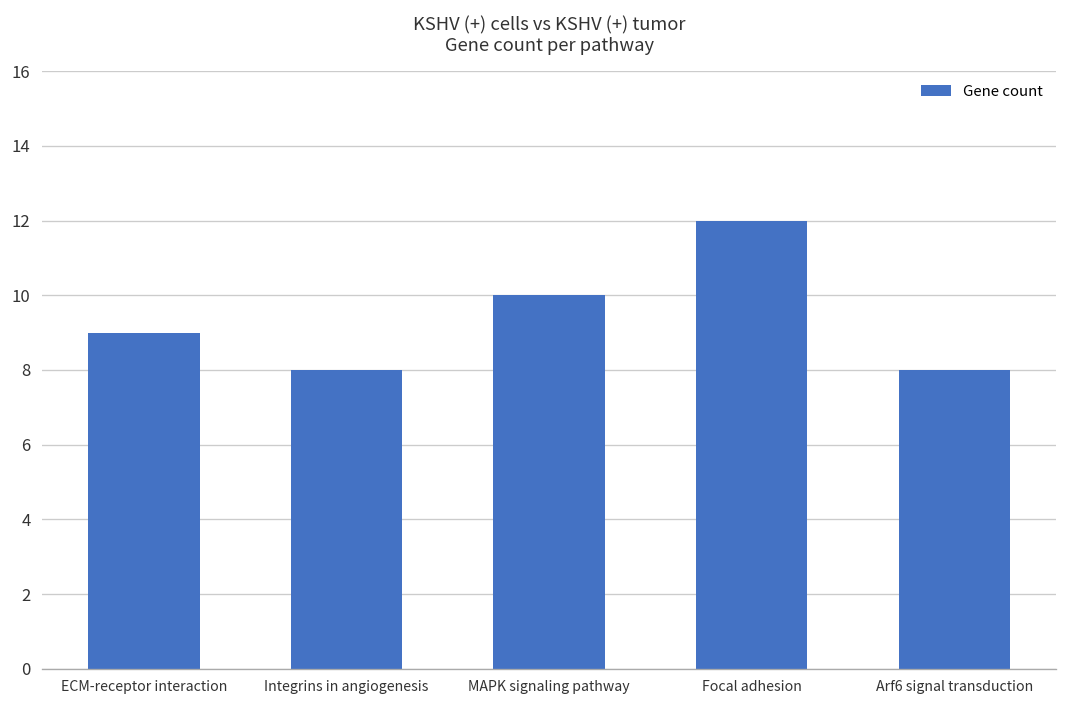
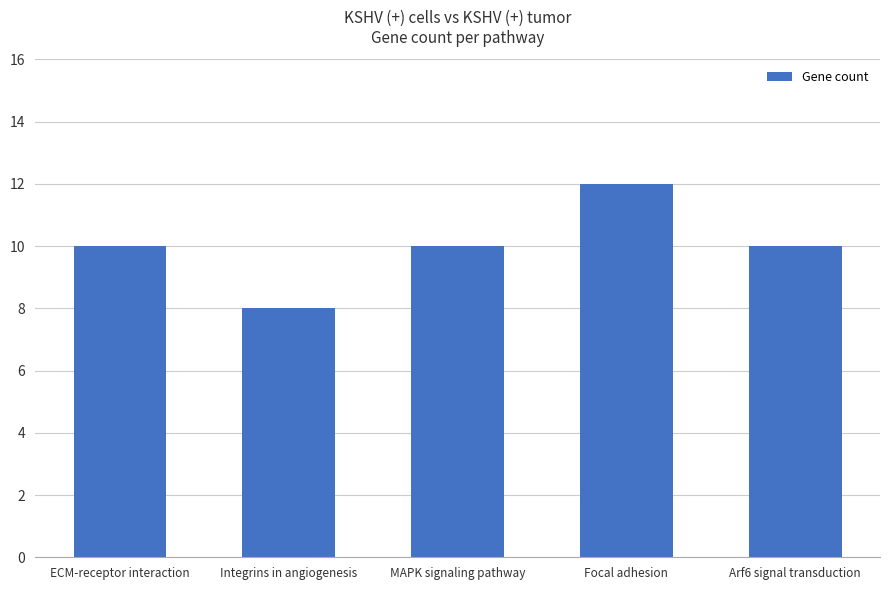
ECM-receptor interaction: 9 -> 10
Arf6 signal transduction: 8 -> 10
